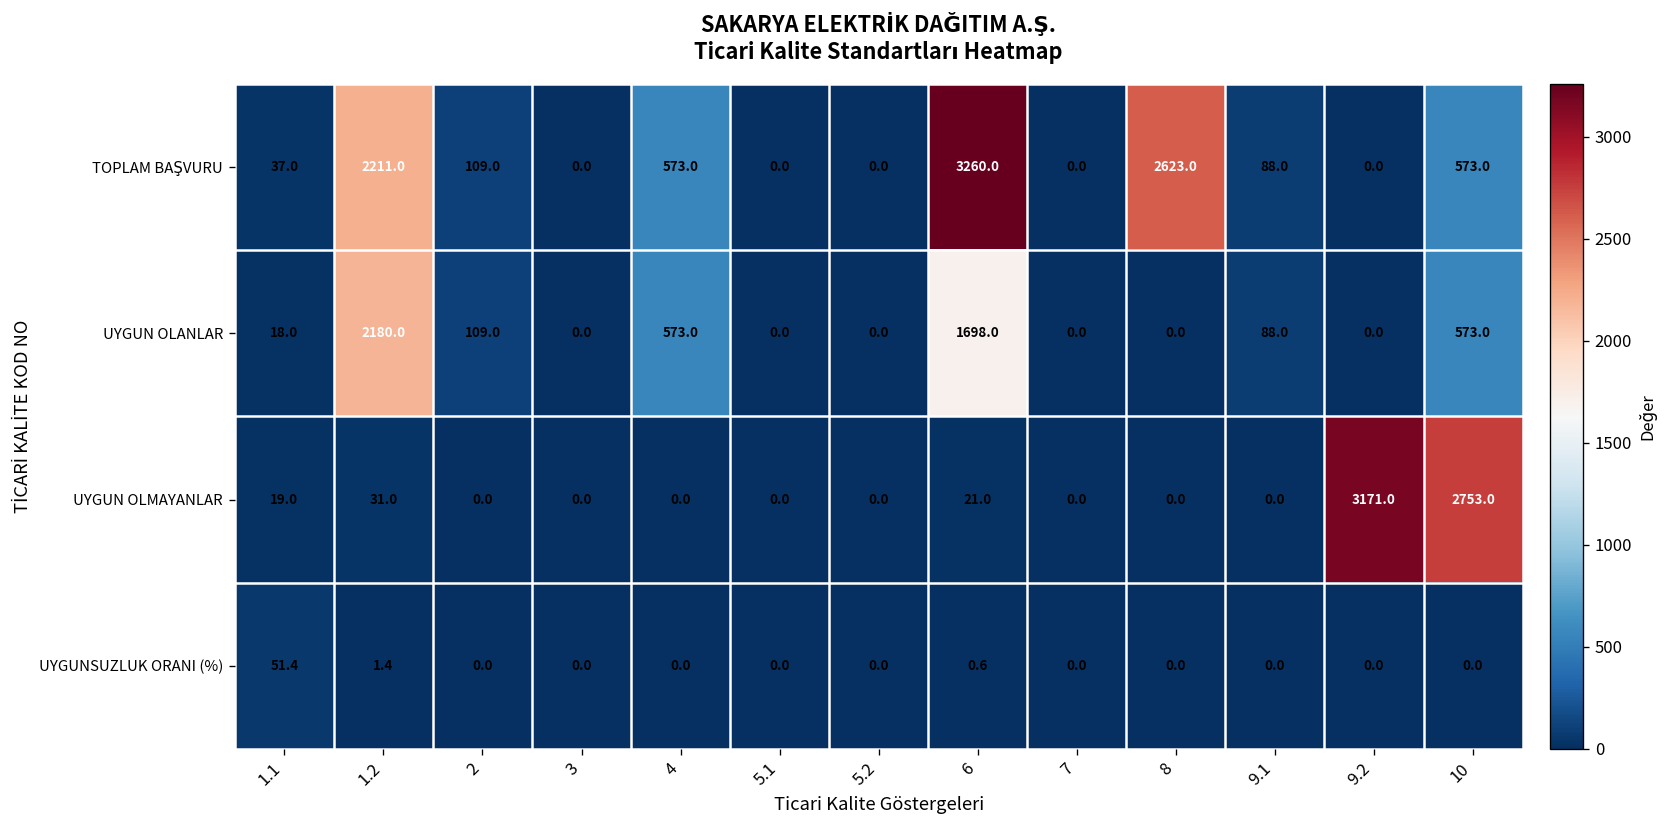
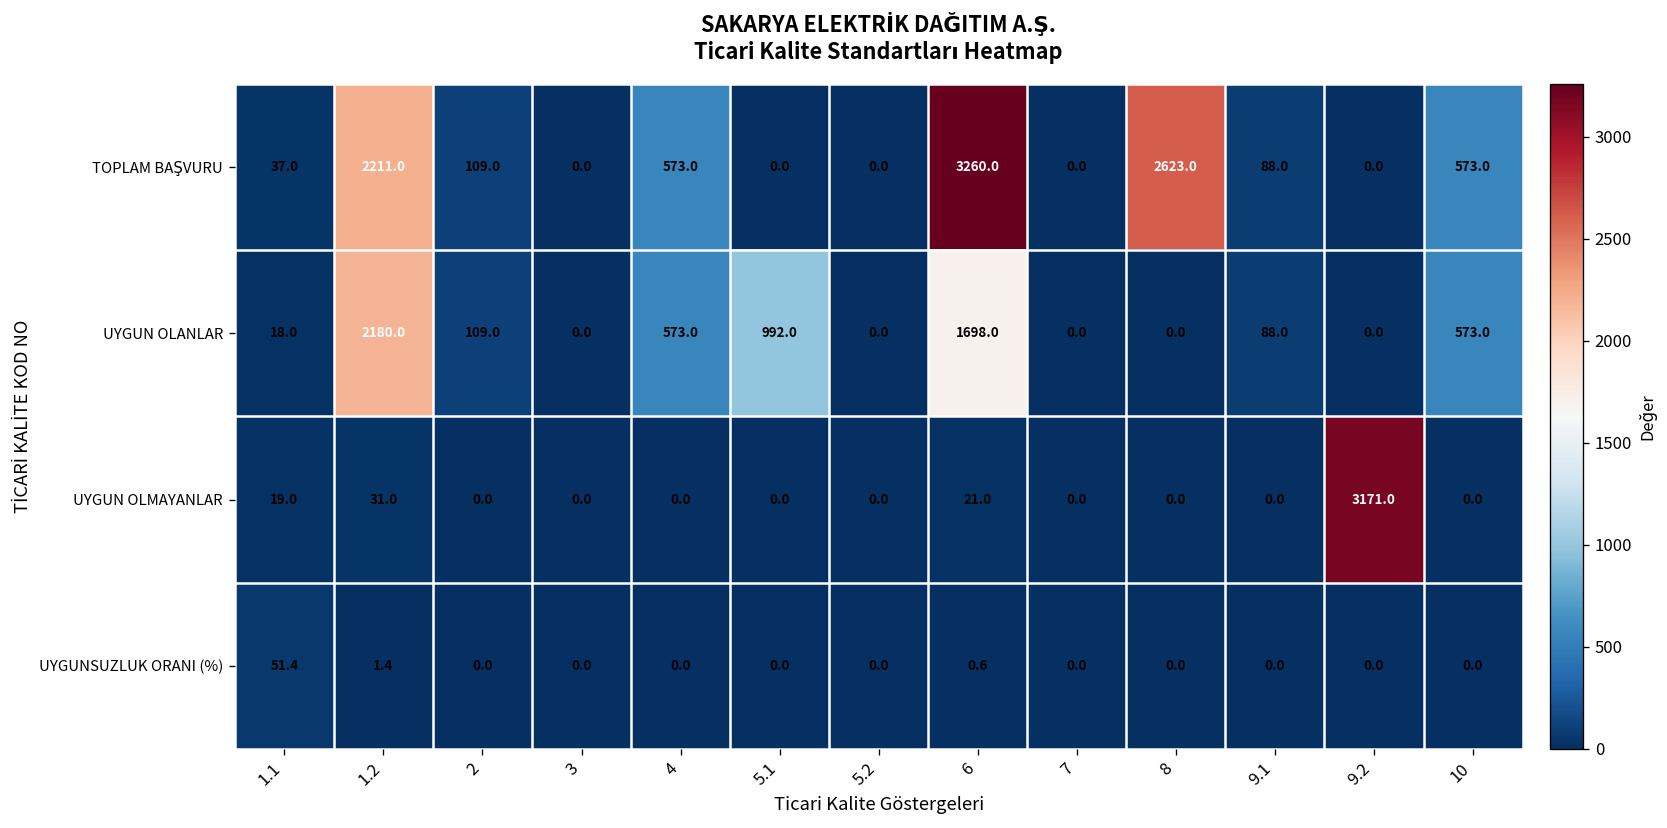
UYGUN OLANLAR, 5.1: 0.0 -> 992.0
UYGUN OLMAYANLAR, 10: 2753.0 -> 0.0
